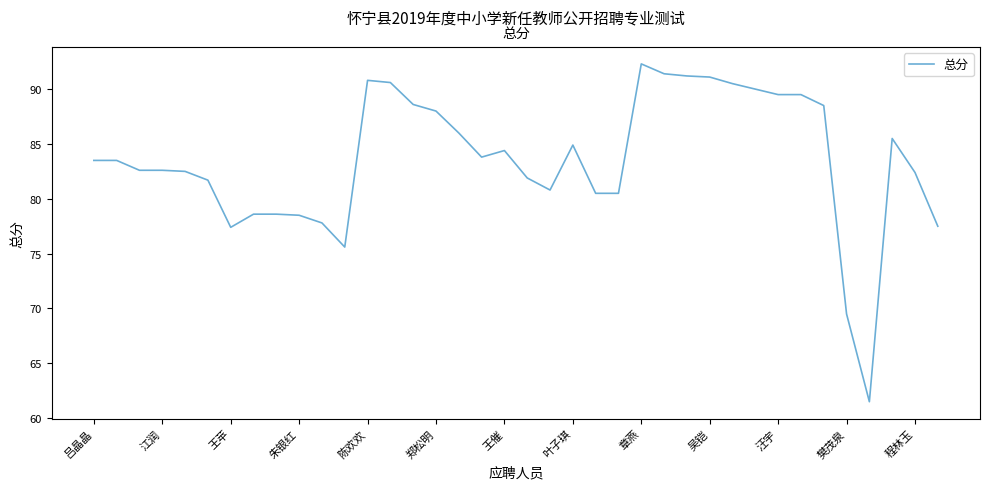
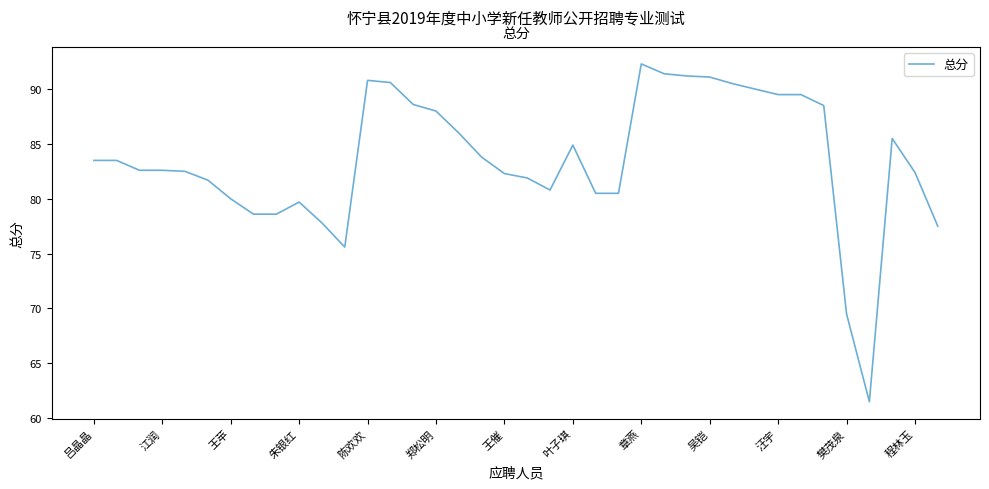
王苹: 77.4 -> 80.0
朱银红: 78.5 -> 79.7
王催: 84.4 -> 82.3
